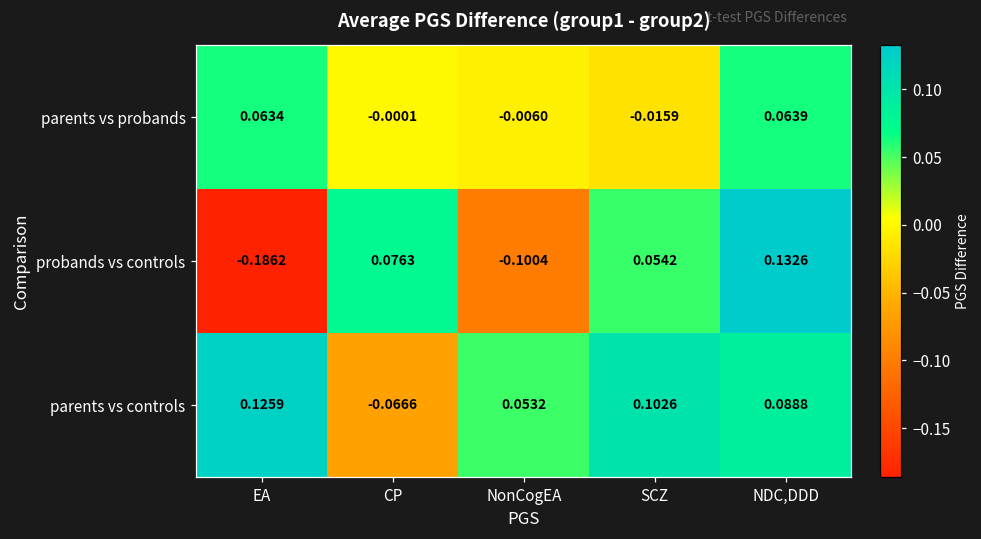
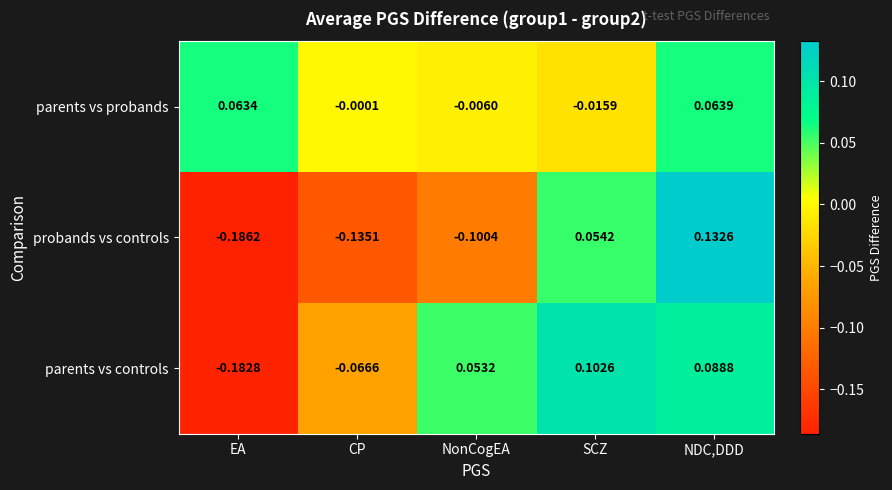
probands vs controls, CP: 0.0763 -> -0.1351
parents vs controls, EA: 0.1259 -> -0.1828
